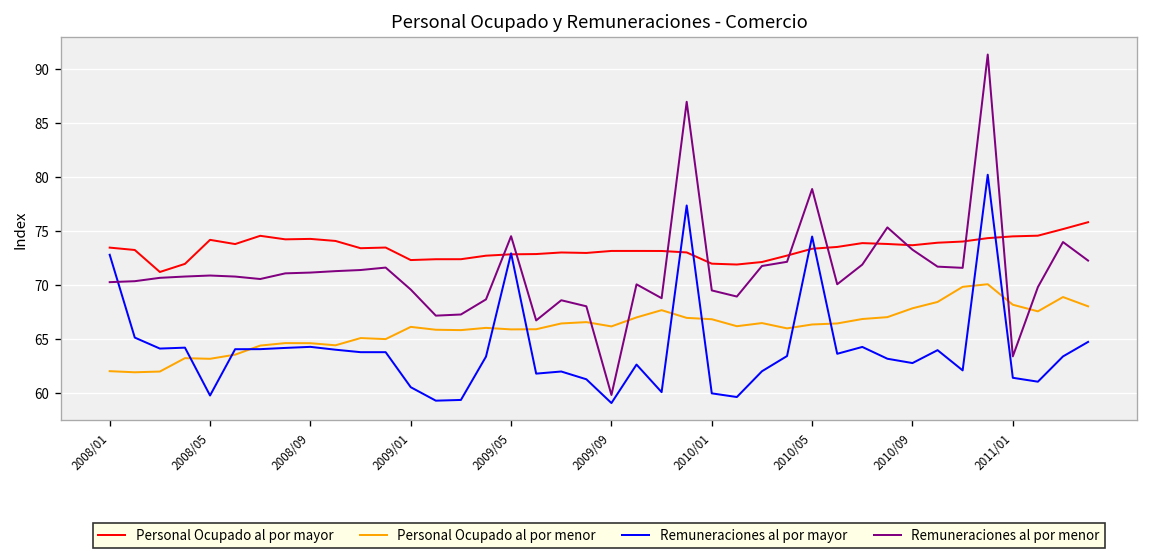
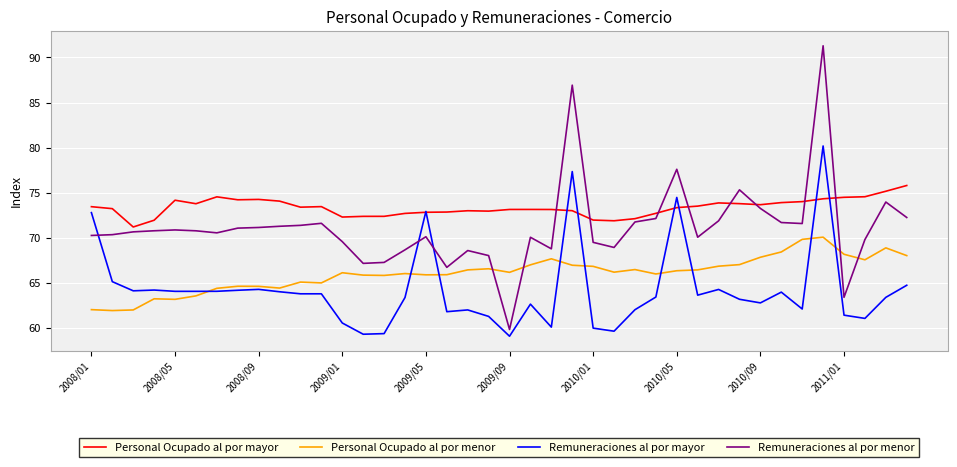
Remuneraciones al por mayor, 2008/05: 60 -> 64
Remuneraciones al por menor, 2009/05: 75 -> 70
Remuneraciones al por menor, 2010/05: 79 -> 78
